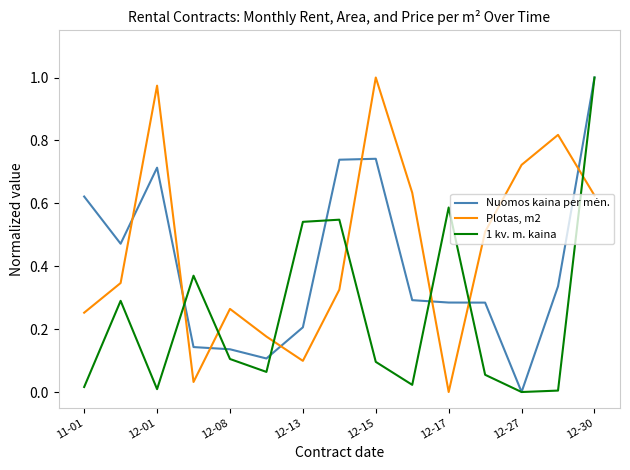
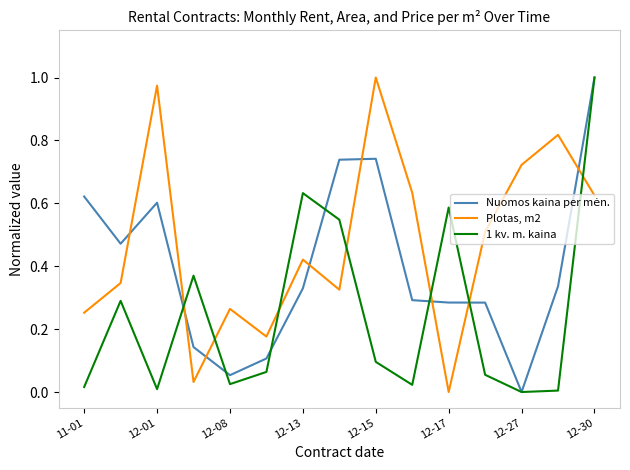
Nuomos kaina per mėn., 12-01: 0.71 -> 0.60
Nuomos kaina per mėn., 12-08: 0.14 -> 0.05
1 kv. m. kaina, 12-08: 0.11 -> 0.03
Nuomos kaina per mėn., 12-13: 0.21 -> 0.33
Plotas, m2, 12-13: 0.10 -> 0.42
1 kv. m. kaina, 12-13: 0.54 -> 0.63
